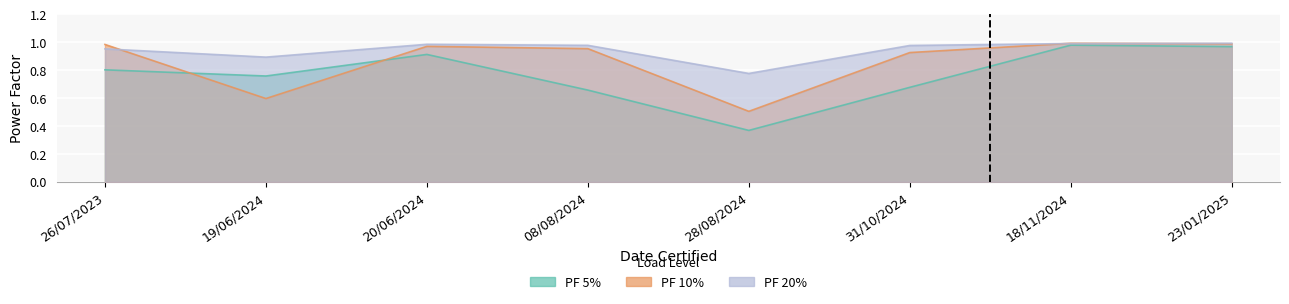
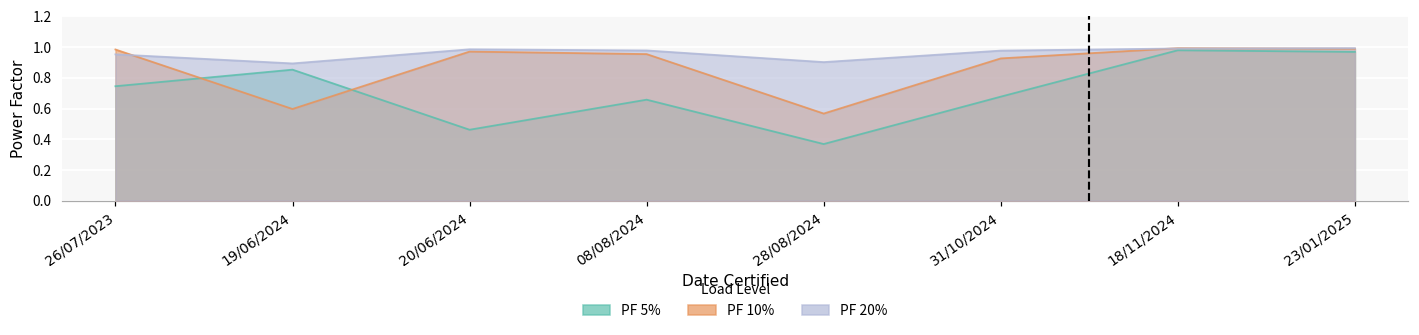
PF 5%, 26/07/2023: 0.80 -> 0.75
PF 5%, 19/06/2024: 0.76 -> 0.85
PF 5%, 20/06/2024: 0.91 -> 0.46
PF 10%, 28/08/2024: 0.51 -> 0.57
PF 20%, 28/08/2024: 0.78 -> 0.90
